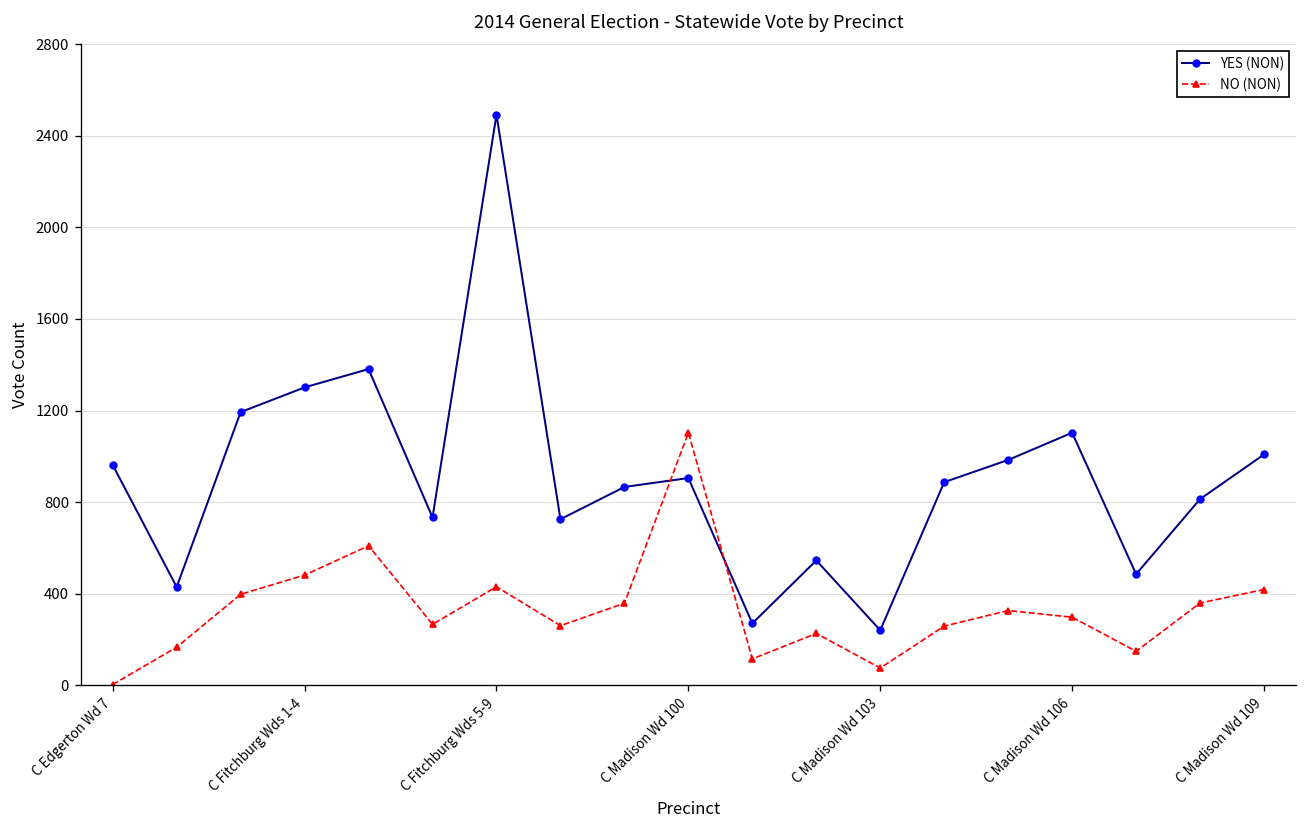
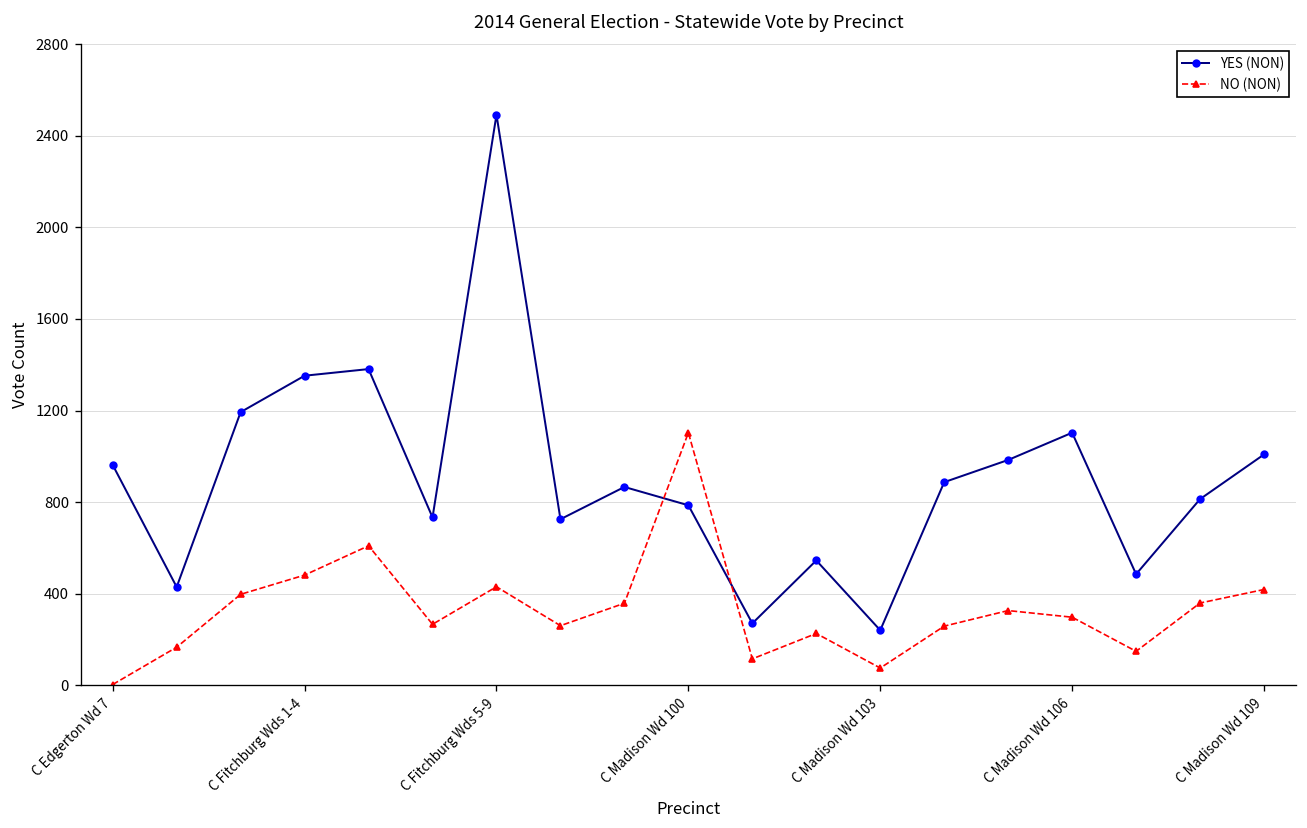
YES (NON), C Fitchburg Wds 1-4: 1300 -> 1350
YES (NON), C Madison Wd 100: 910 -> 790
